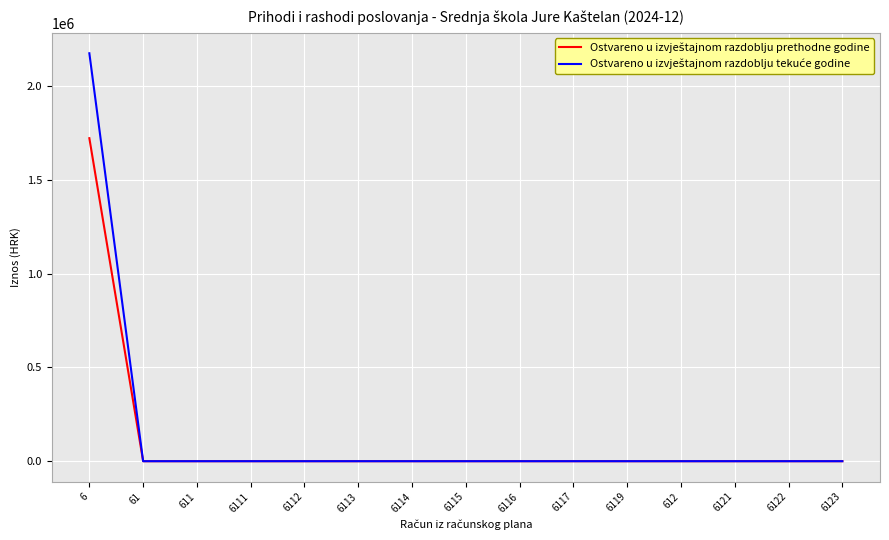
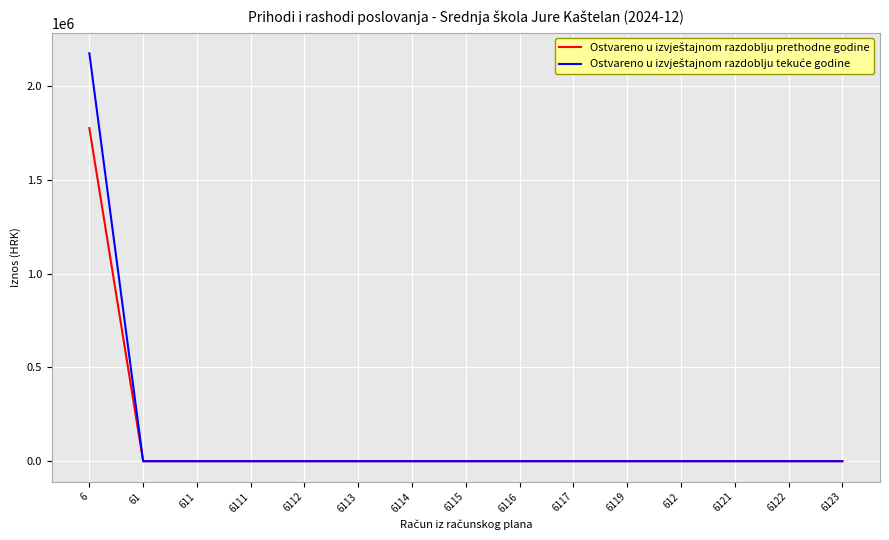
Ostvareno u izvještajnom razdoblju prethodne godine, 6: 1720000 -> 1780000
